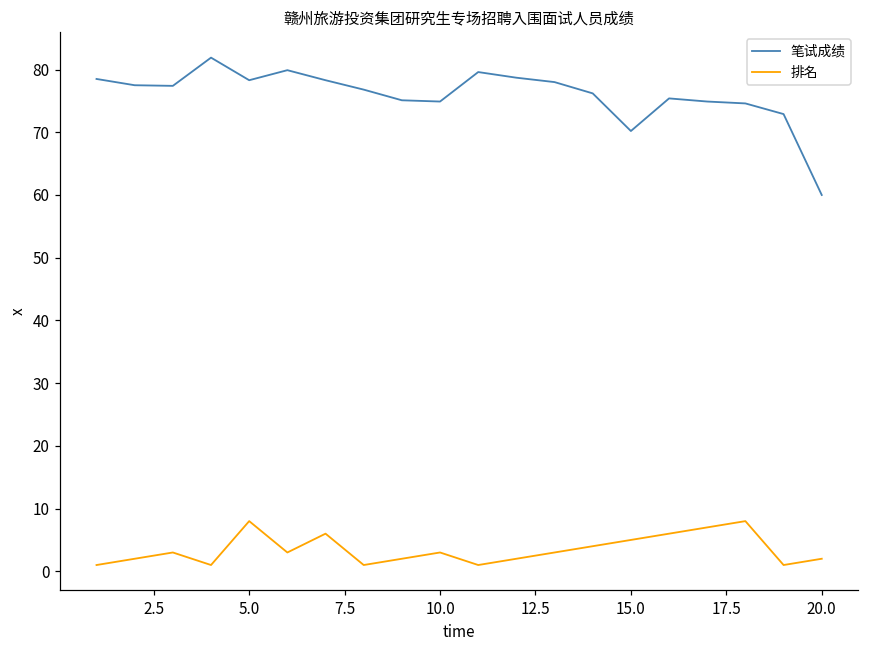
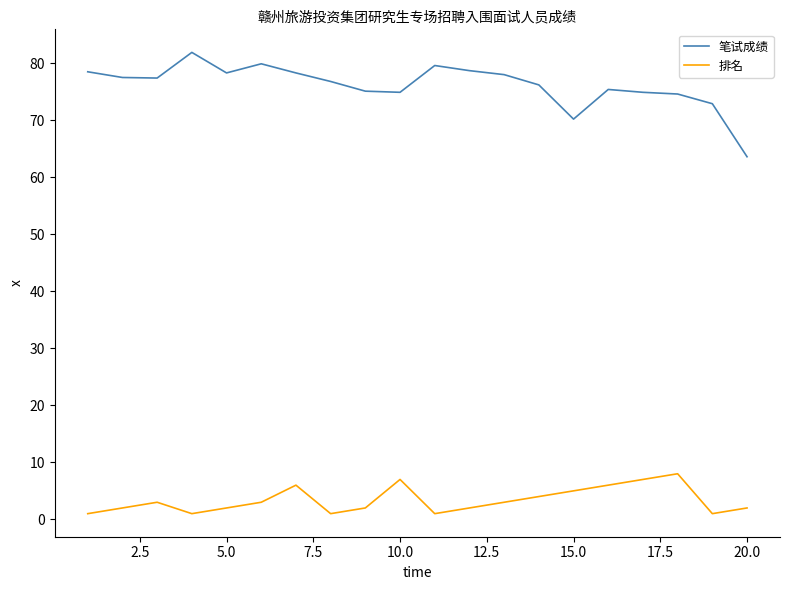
排名, 5.0: 8 -> 2
排名, 10.0: 3 -> 7
笔试成绩, 20.0: 60 -> 64
